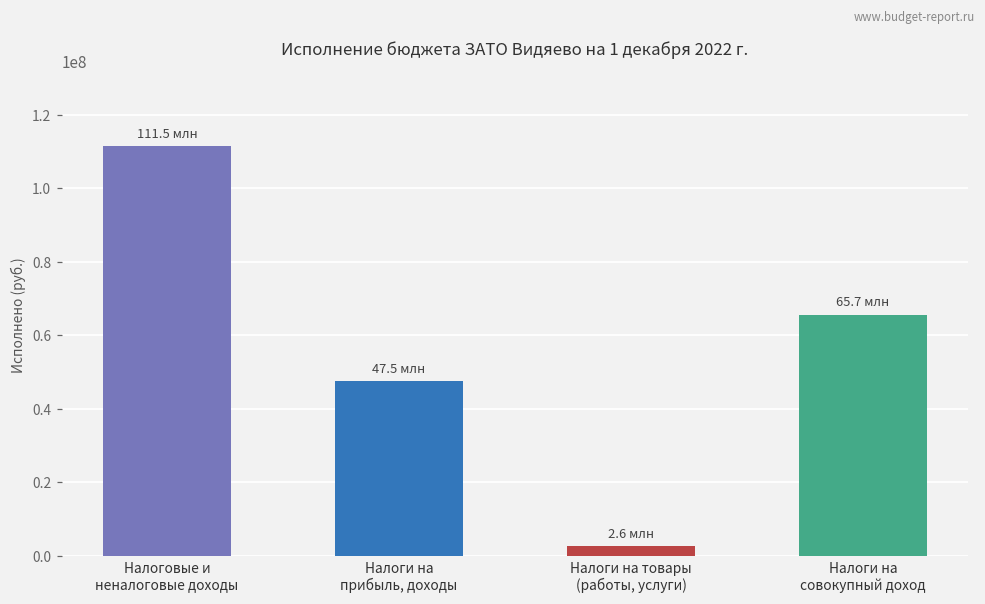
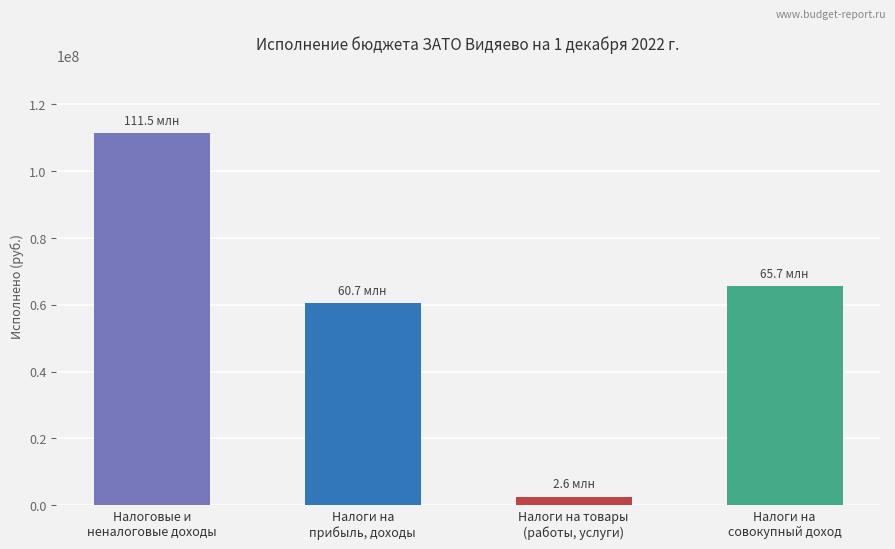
Налоги на прибыль, доходы: 47.5 -> 60.7
